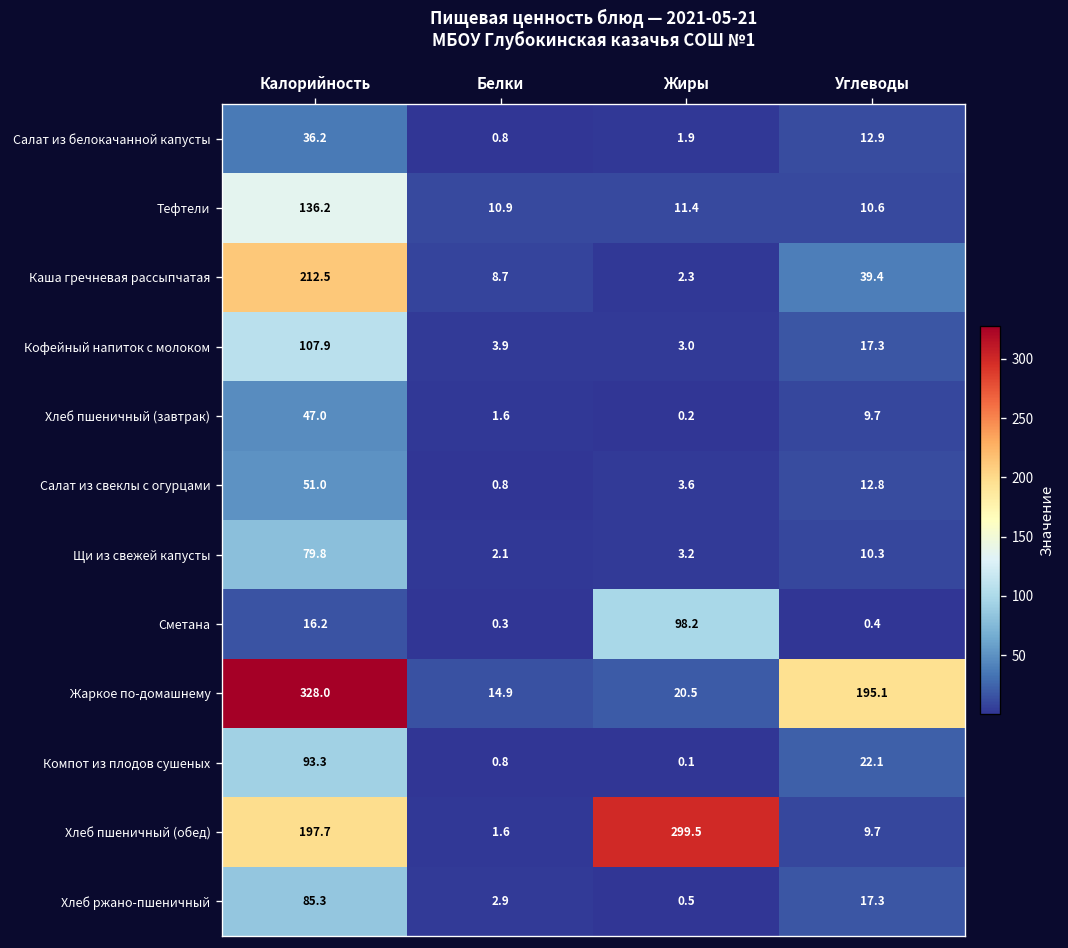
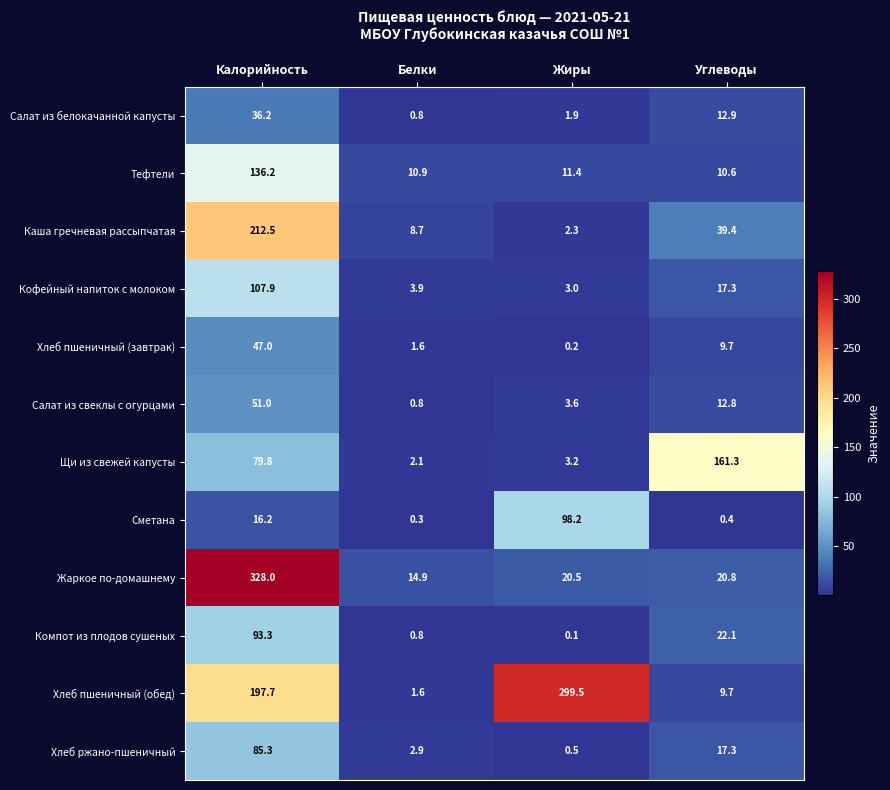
Щи из свежей капусты, Углеводы: 10.3 -> 161.3
Жаркое по-домашнему, Углеводы: 195.1 -> 20.8
